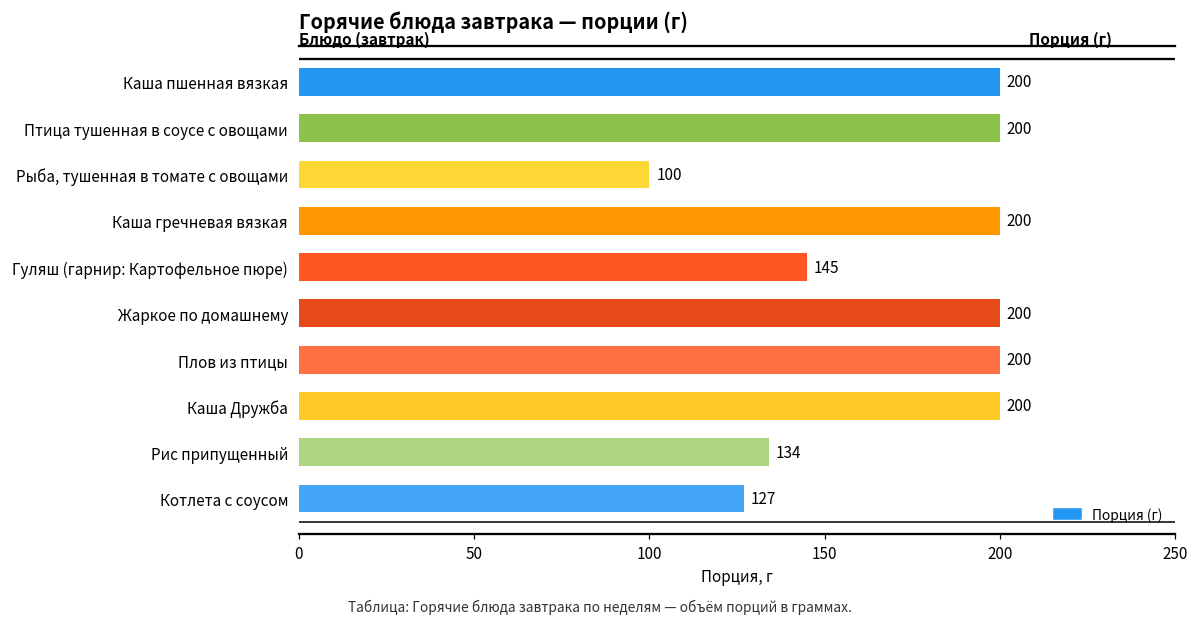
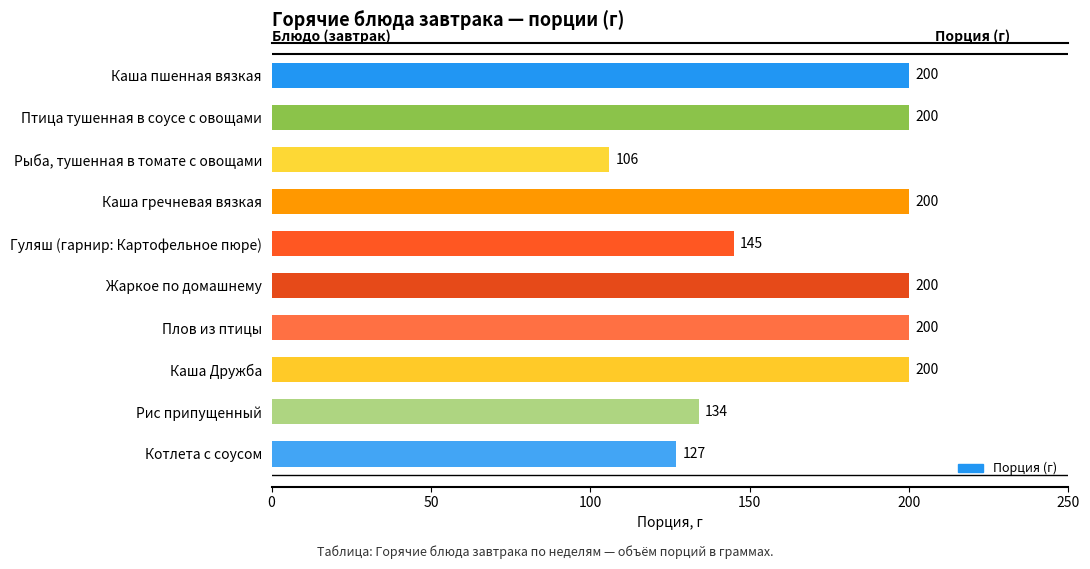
Рыба, тушенная в томате с овощами: 100 -> 106
